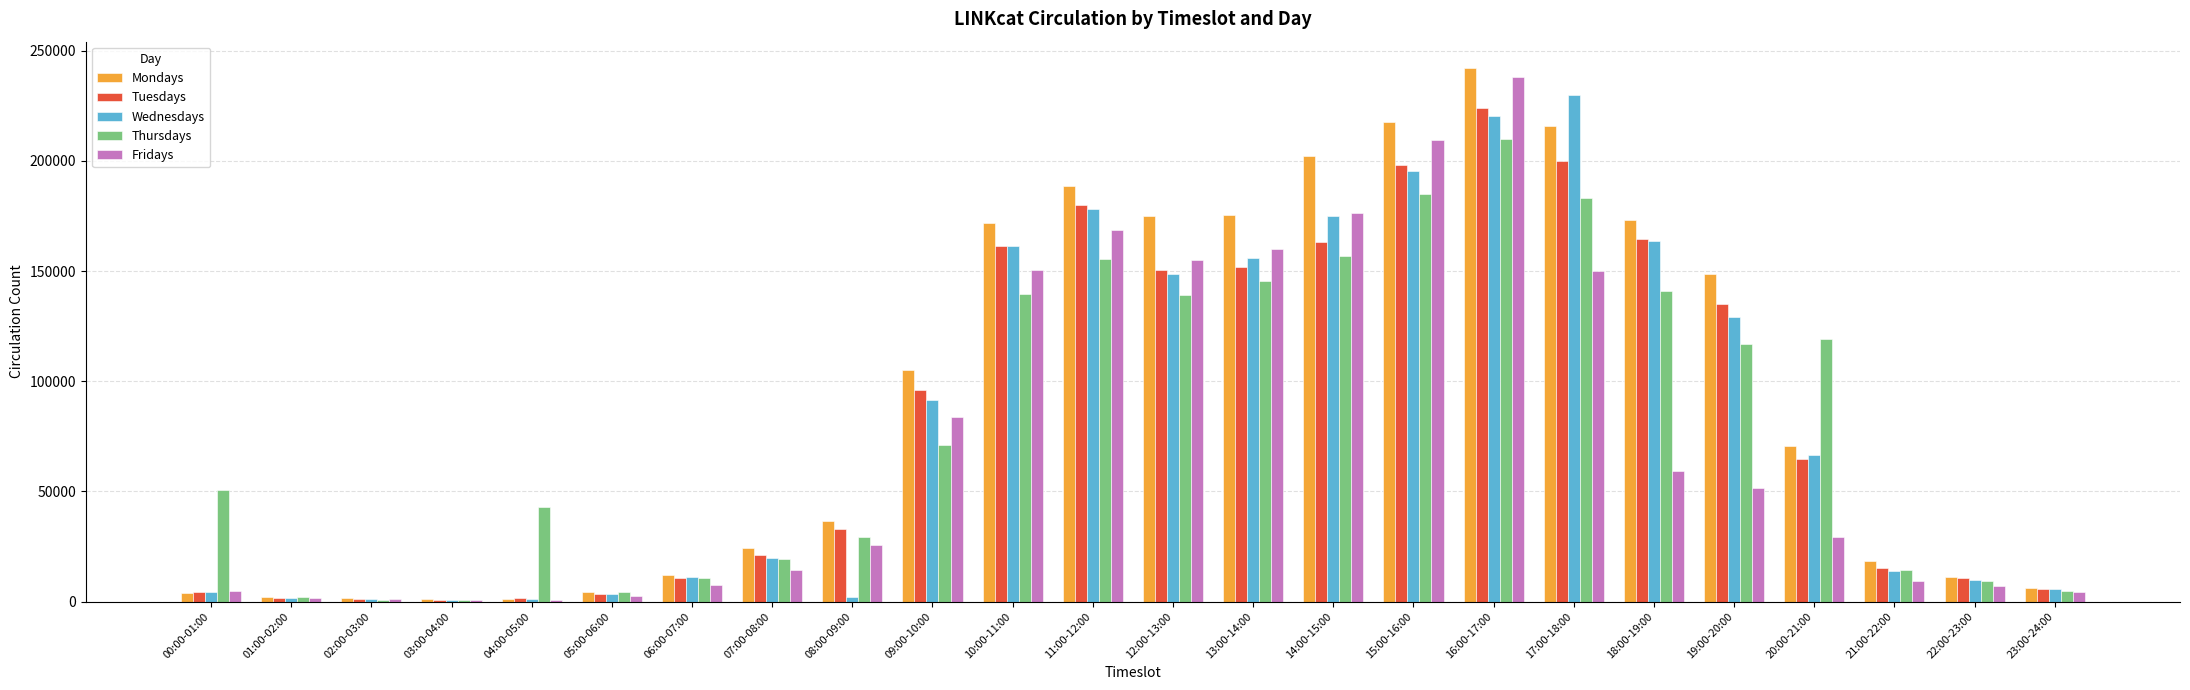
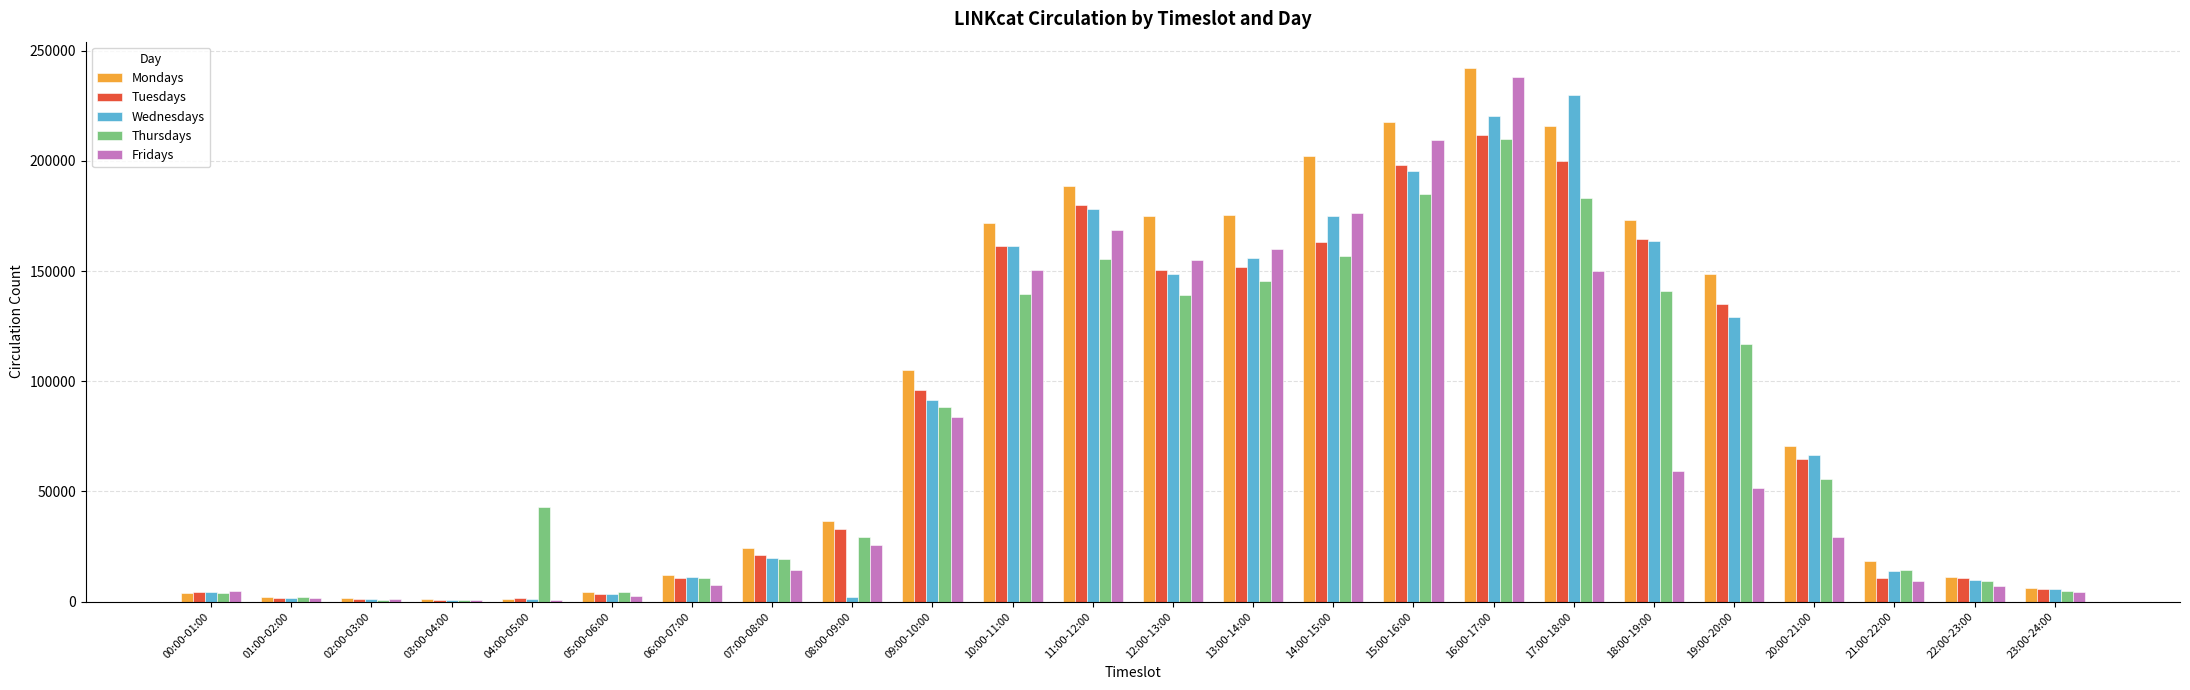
Thursdays, 00:00-01:00: 50000 -> 4000
Thursdays, 09:00-10:00: 71000 -> 88000
Tuesdays, 16:00-17:00: 224000 -> 212000
Thursdays, 20:00-21:00: 119000 -> 56000
Tuesdays, 21:00-22:00: 15000 -> 11000
